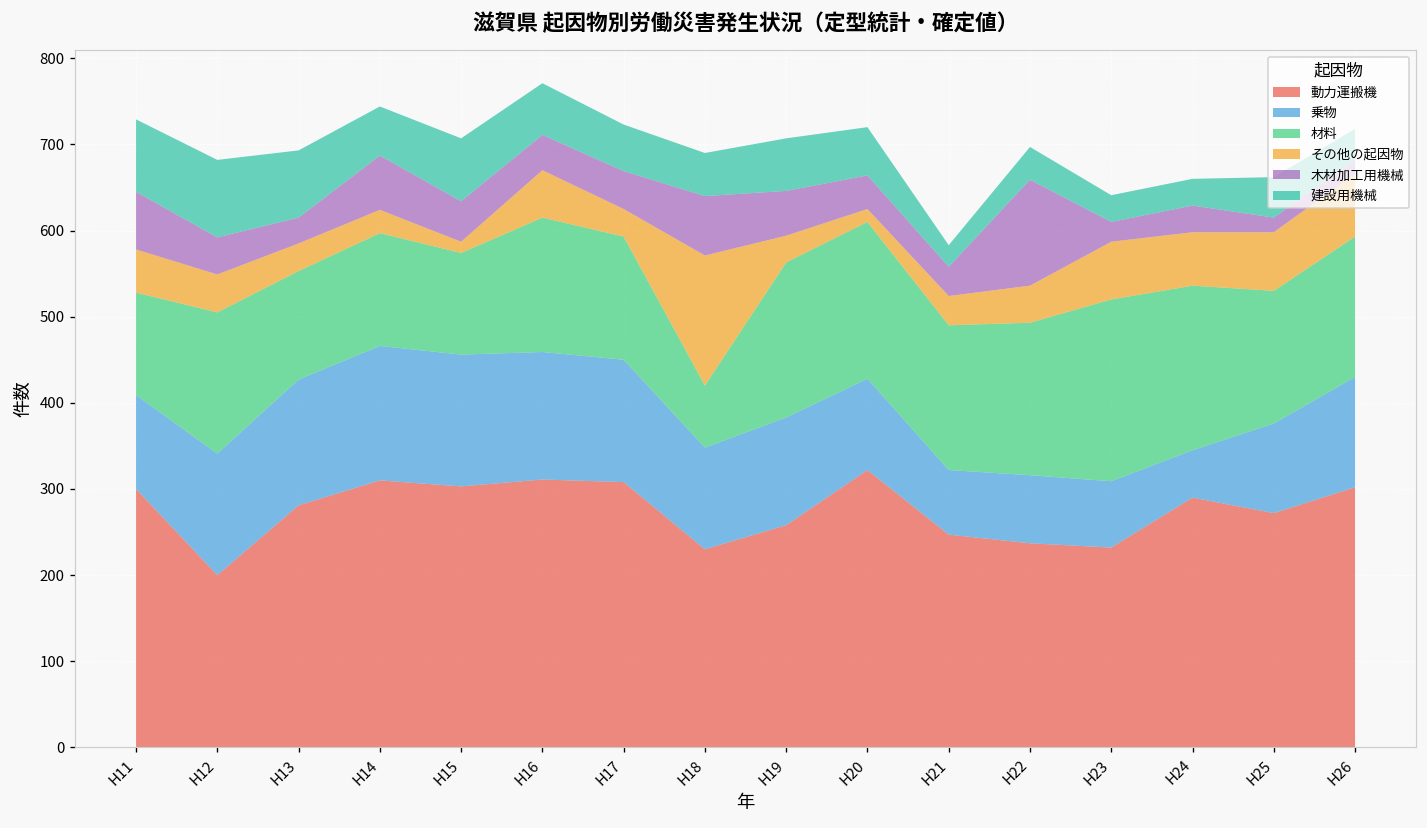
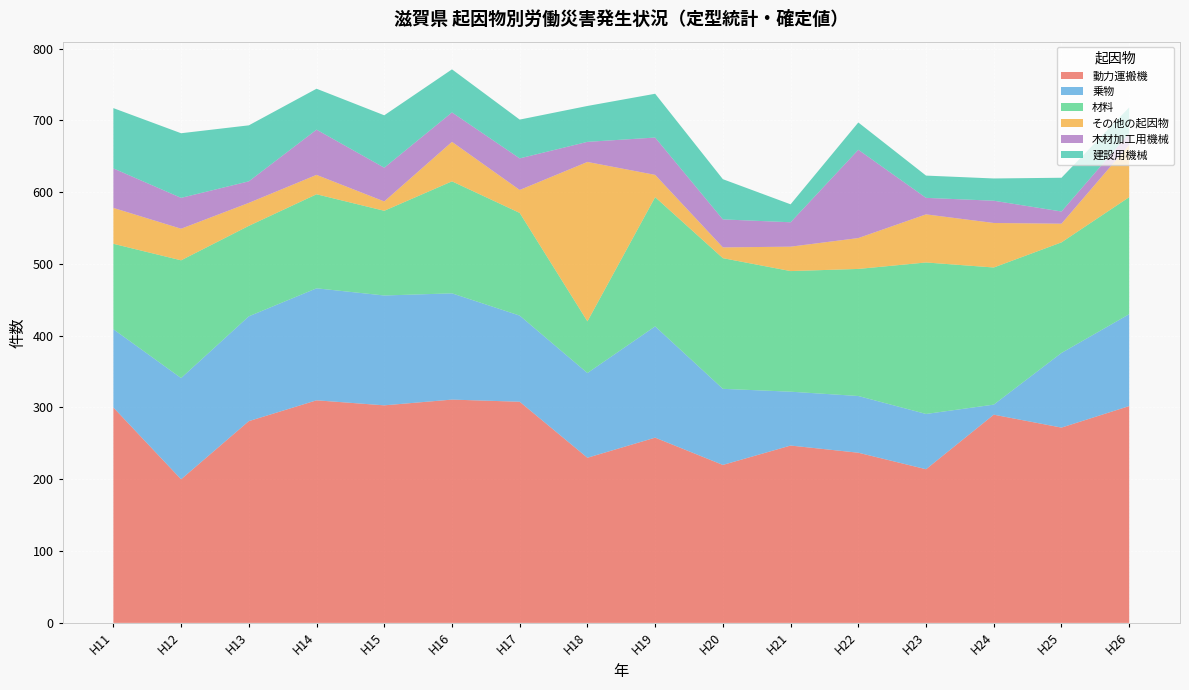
木材加工用機械, H11: 70 -> 60
乗物, H17: 140 -> 120
その他の起因物, H18: 150 -> 220
木材加工用機械, H18: 70 -> 30
乗物, H19: 130 -> 160
動力運搬機, H20: 320 -> 220
動力運搬機, H23: 230 -> 210
乗物, H24: 60 -> 10
その他の起因物, H25: 70 -> 30
